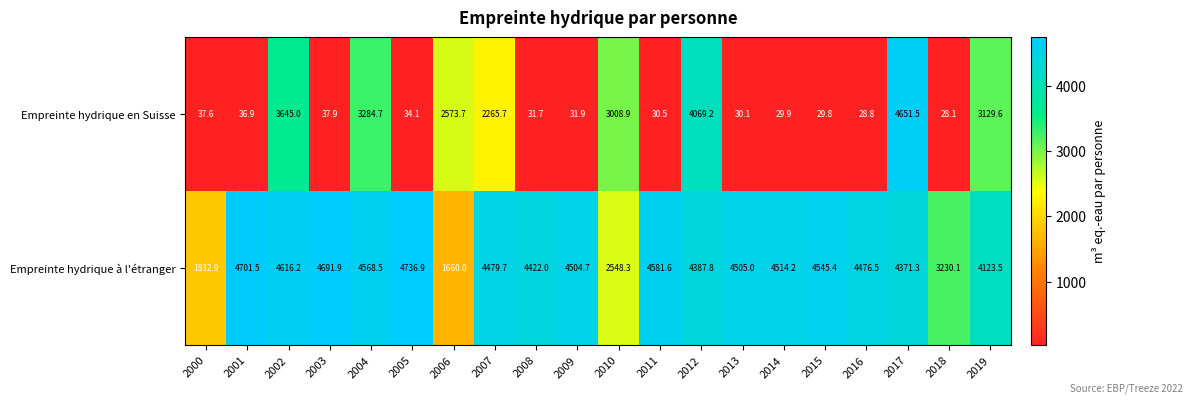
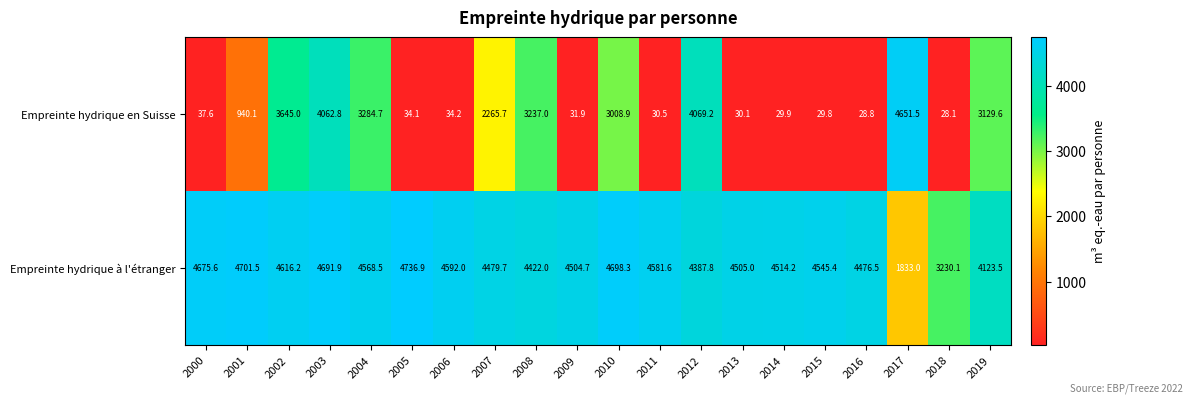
Empreinte hydrique en Suisse, 2001: 36.9 -> 940.1
Empreinte hydrique en Suisse, 2003: 37.9 -> 4062.8
Empreinte hydrique en Suisse, 2006: 2573.7 -> 34.2
Empreinte hydrique en Suisse, 2008: 31.7 -> 3237.0
Empreinte hydrique à l'étranger, 2000: 1832.9 -> 4675.6
Empreinte hydrique à l'étranger, 2006: 1660.0 -> 4592.0
Empreinte hydrique à l'étranger, 2010: 2548.3 -> 4698.3
Empreinte hydrique à l'étranger, 2017: 4371.3 -> 1833.0
